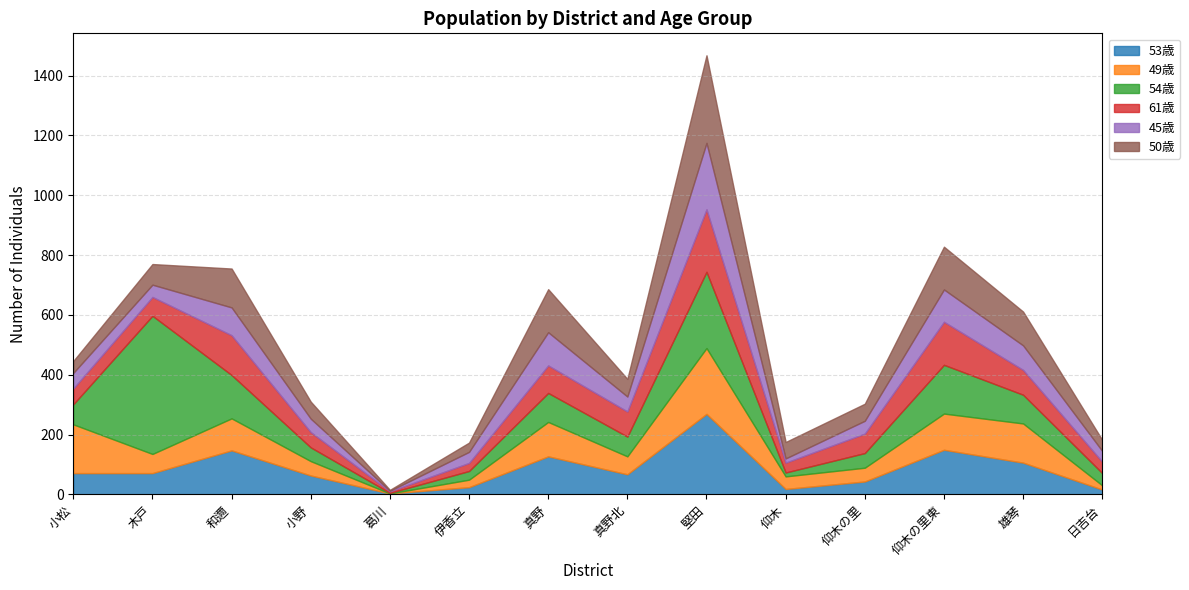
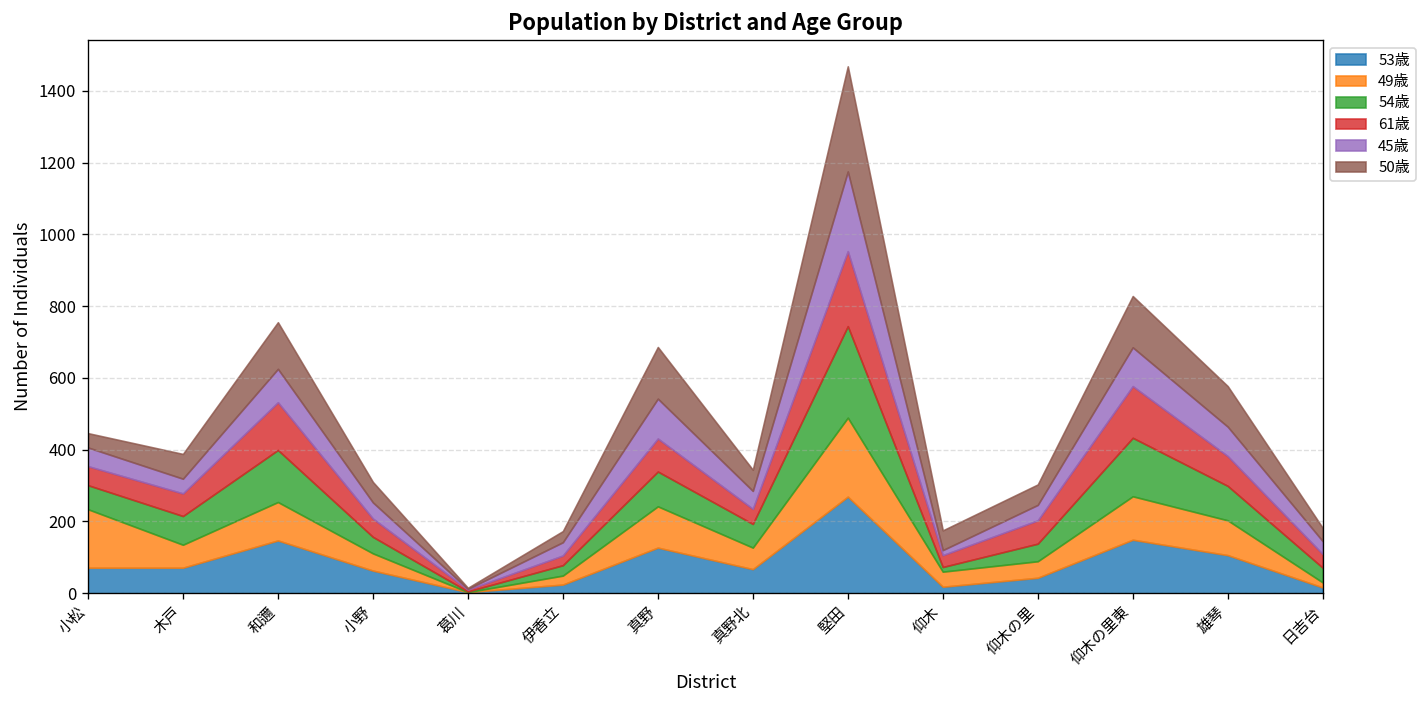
54歳, 木戸: 460 -> 80
61歳, 真野北: 80 -> 40
49歳, 雄琴: 130 -> 100
